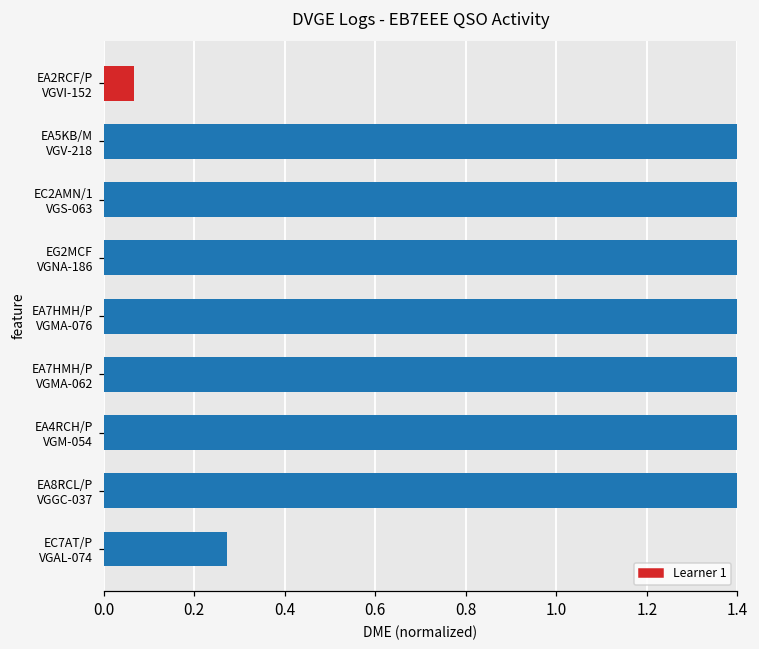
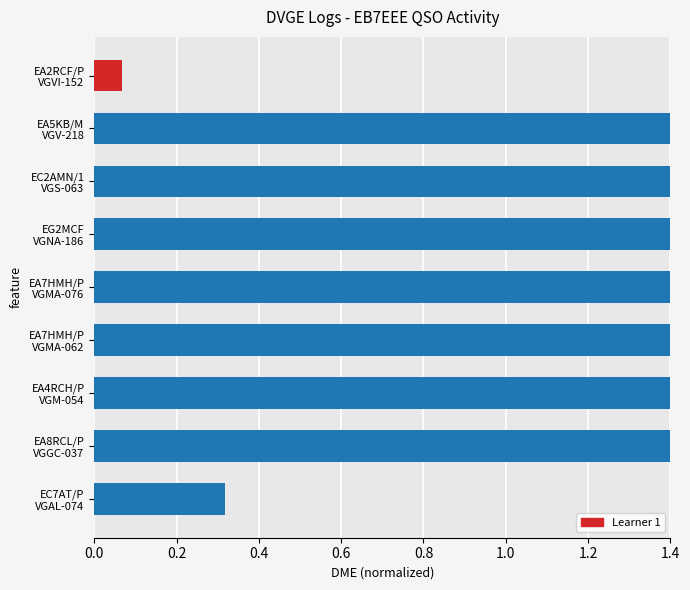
EC7AT/P VGAL-074: 0.27 -> 0.32
